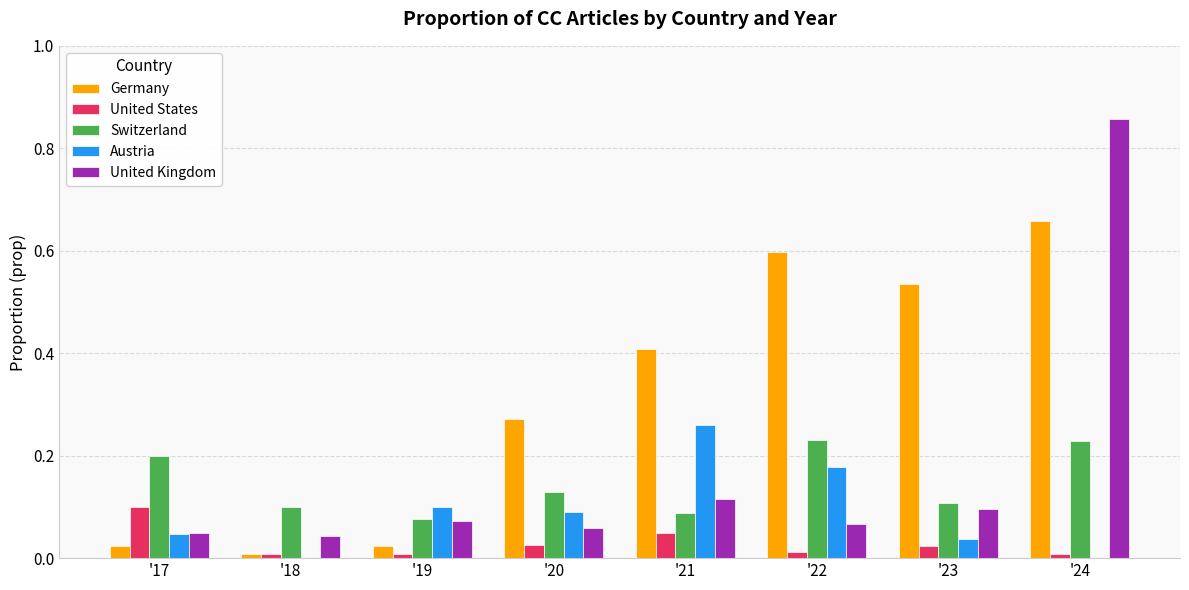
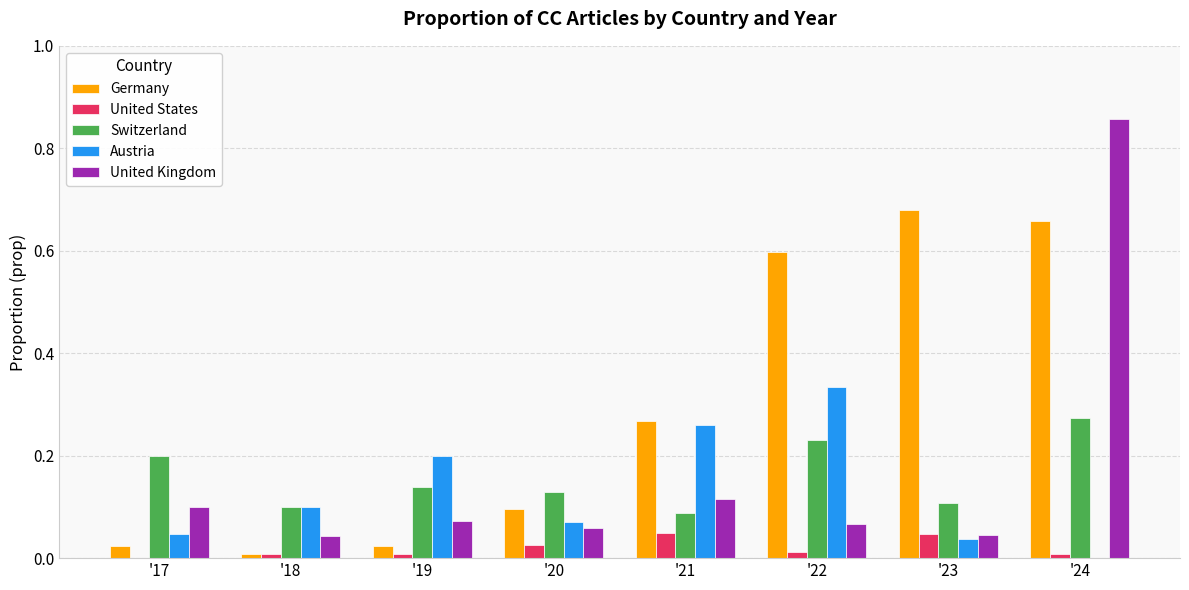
United States, '17: 0.1 -> 0.0
United Kingdom, '17: 0.05 -> 0.10
Austria, '18: 0.0 -> 0.1
Switzerland, '19: 0.08 -> 0.14
Austria, '19: 0.1 -> 0.2
Germany, '20: 0.27 -> 0.09
Austria, '20: 0.09 -> 0.07
Germany, '21: 0.41 -> 0.27
Austria, '22: 0.18 -> 0.33
Germany, '23: 0.53 -> 0.68
United States, '23: 0.02 -> 0.05
United Kingdom, '23: 0.10 -> 0.05
Switzerland, '24: 0.23 -> 0.27
